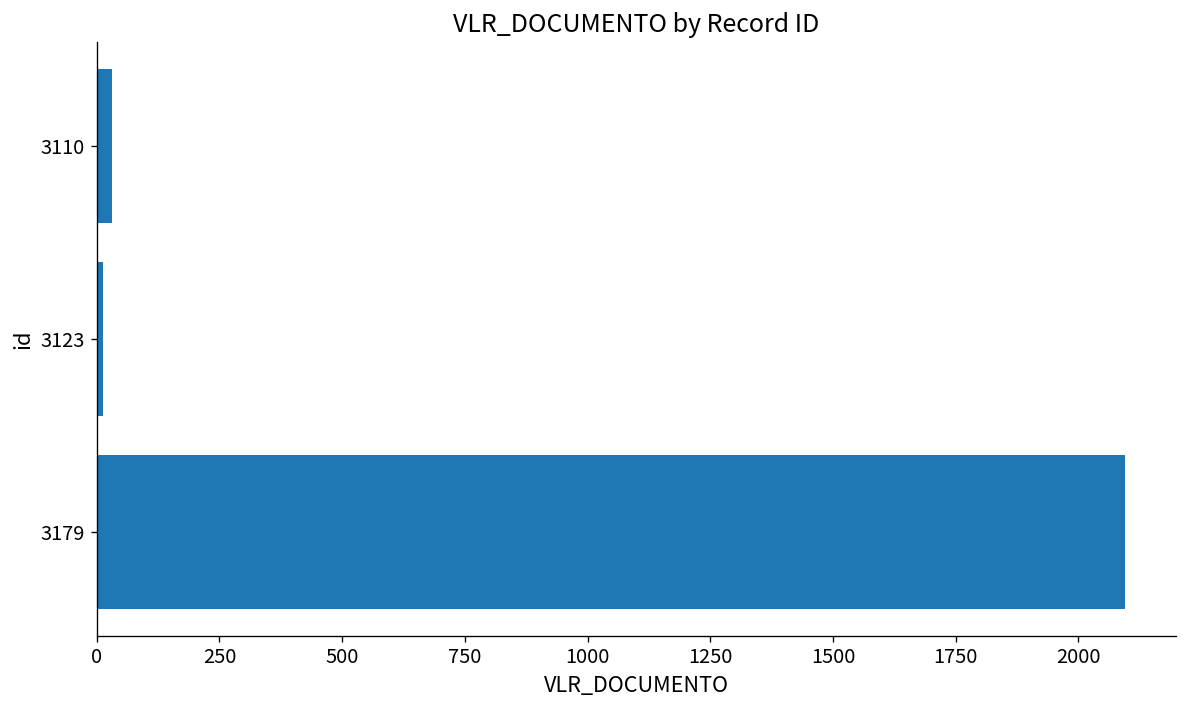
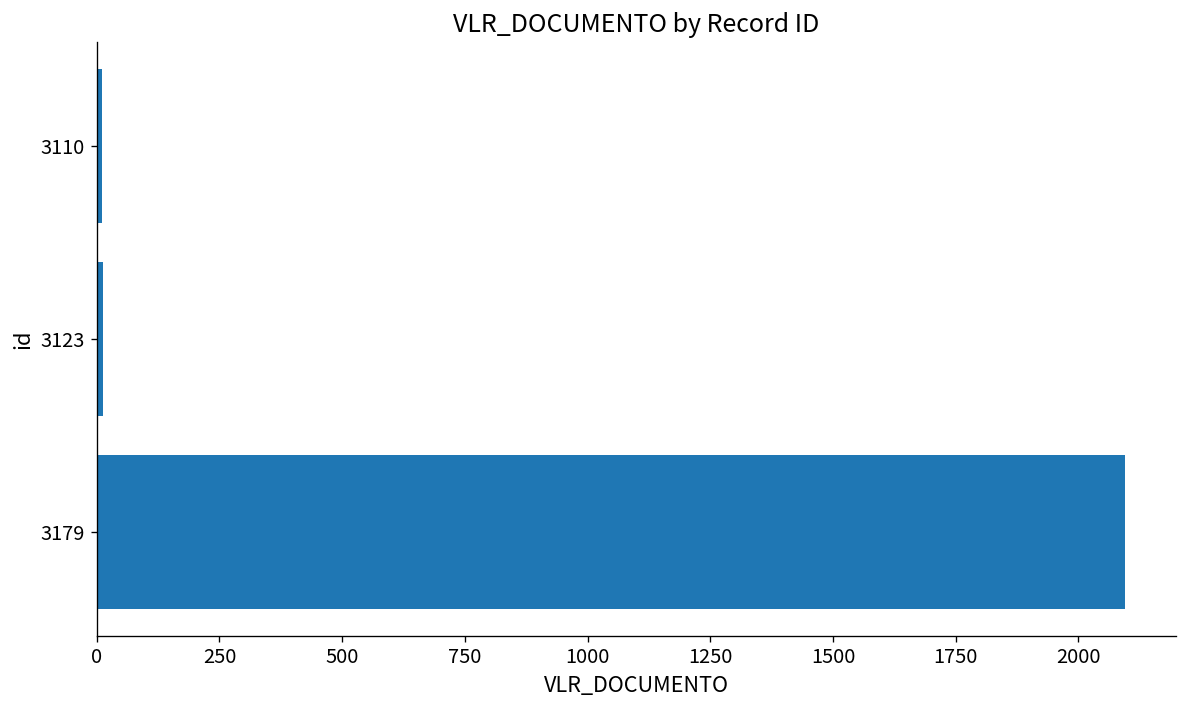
3110: 30 -> 10
